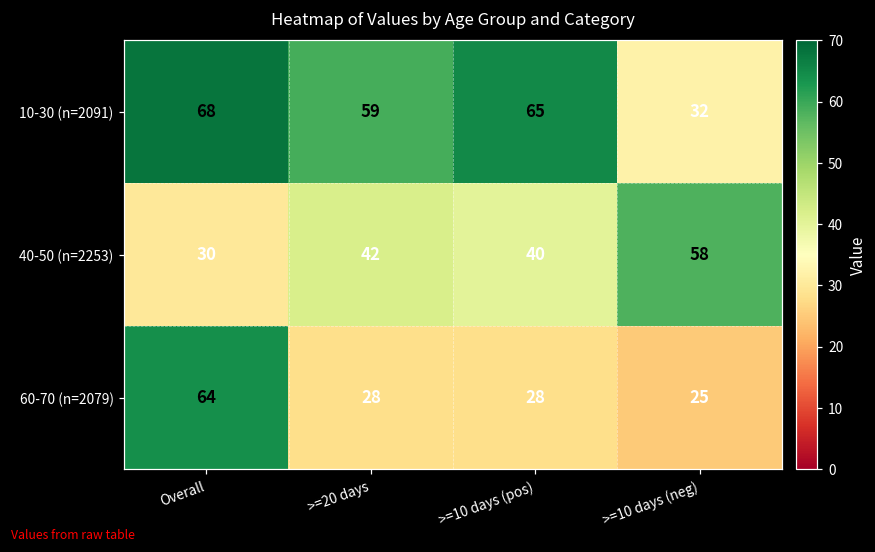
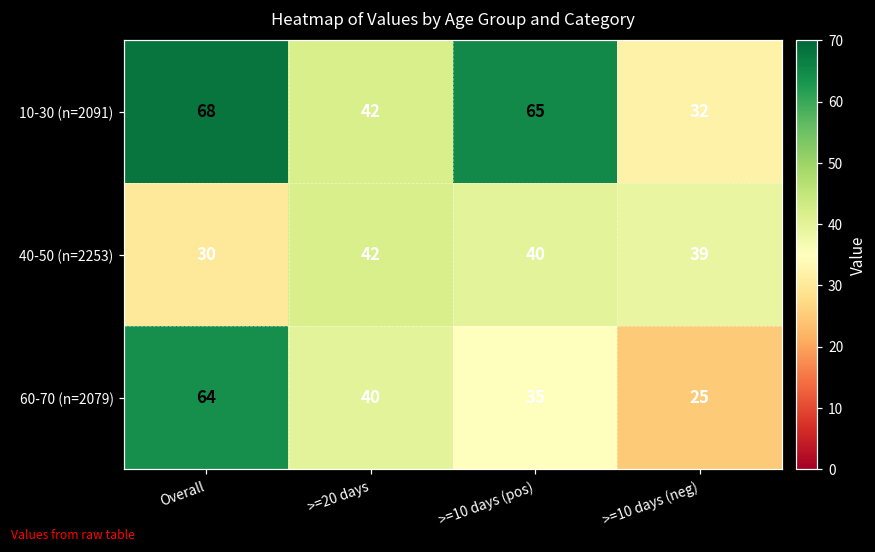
10-30 (n=2091), >=20 days: 59 -> 42
40-50 (n=2253), >=10 days (neg): 58 -> 39
60-70 (n=2079), >=20 days: 28 -> 40
60-70 (n=2079), >=10 days (pos): 28 -> 35
